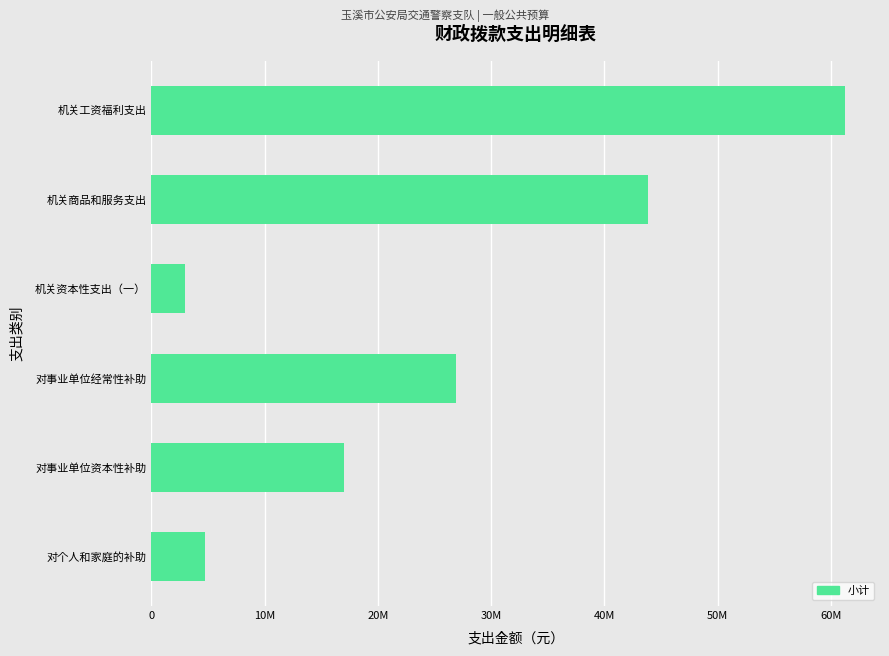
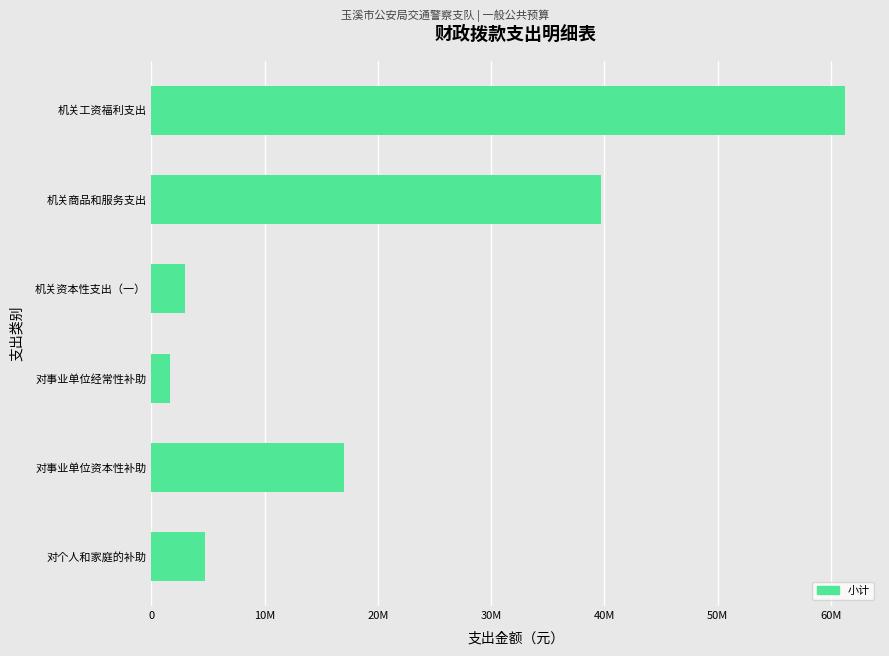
机关商品和服务支出: 43800000 -> 39700000
对事业单位经常性补助: 26900000 -> 1700000
